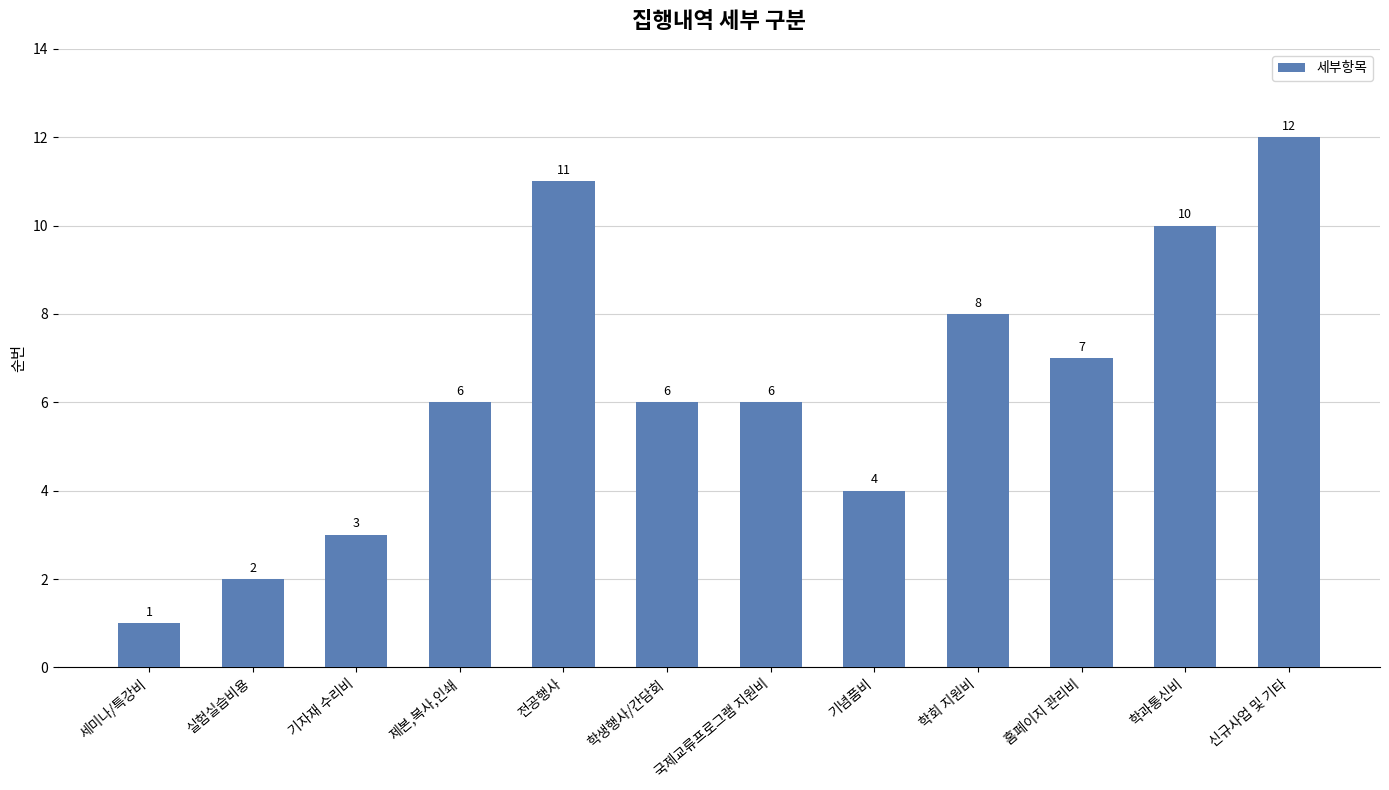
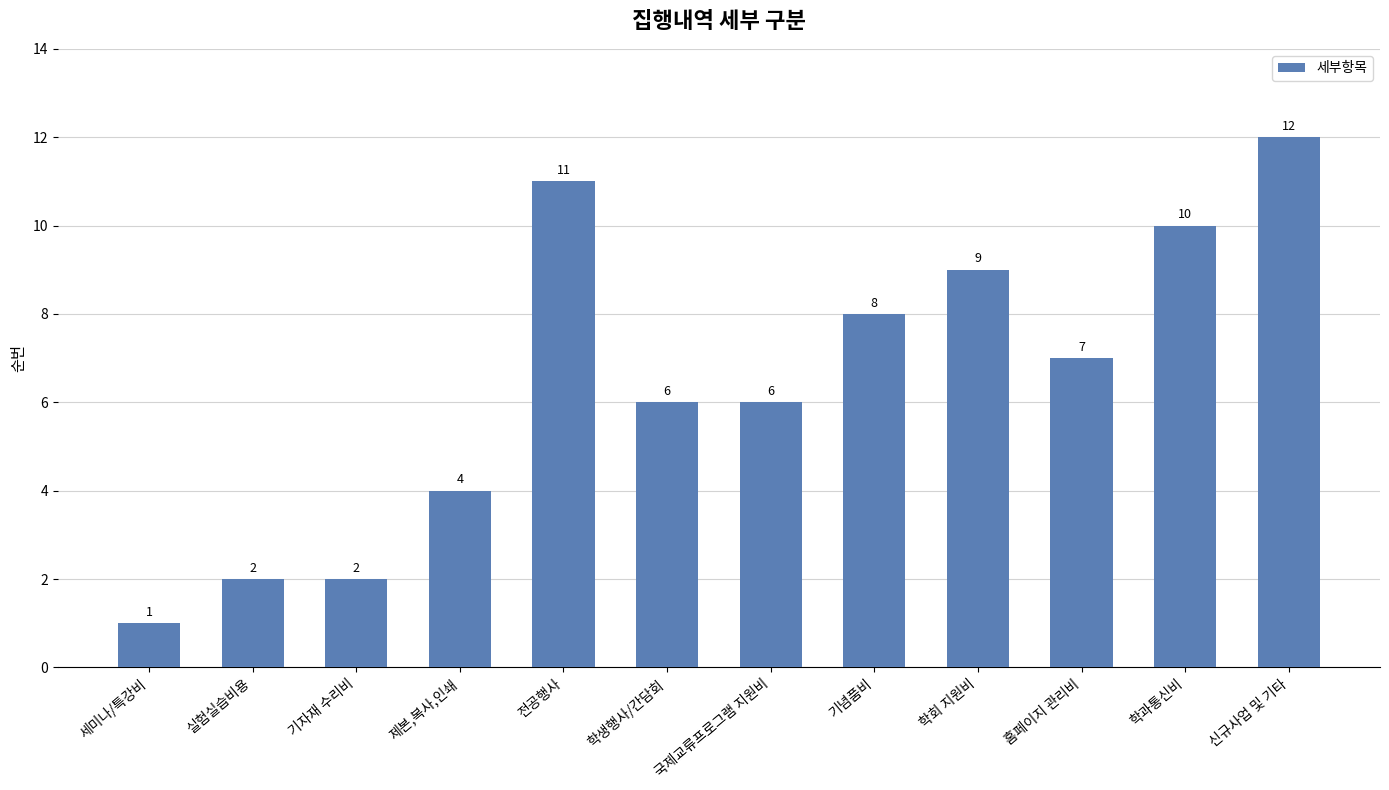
기자재 수리비: 3 -> 2
제본,복사,인쇄: 6 -> 4
기념품비: 4 -> 8
학회 지원비: 8 -> 9
